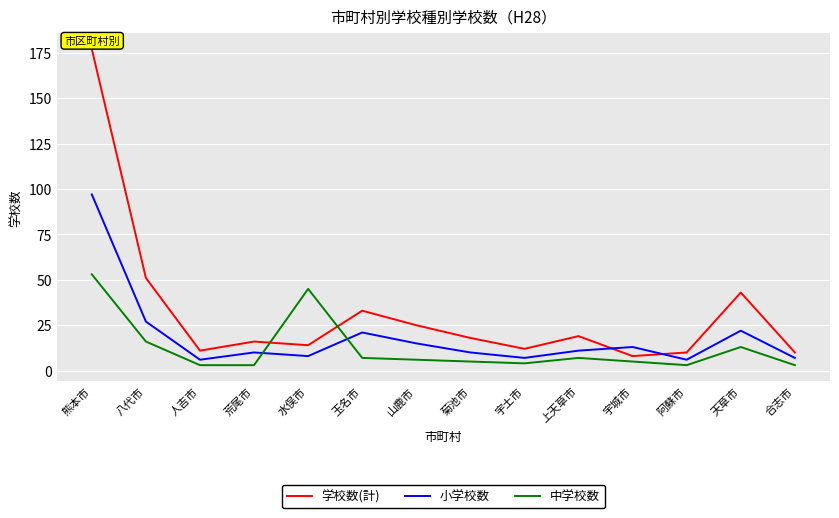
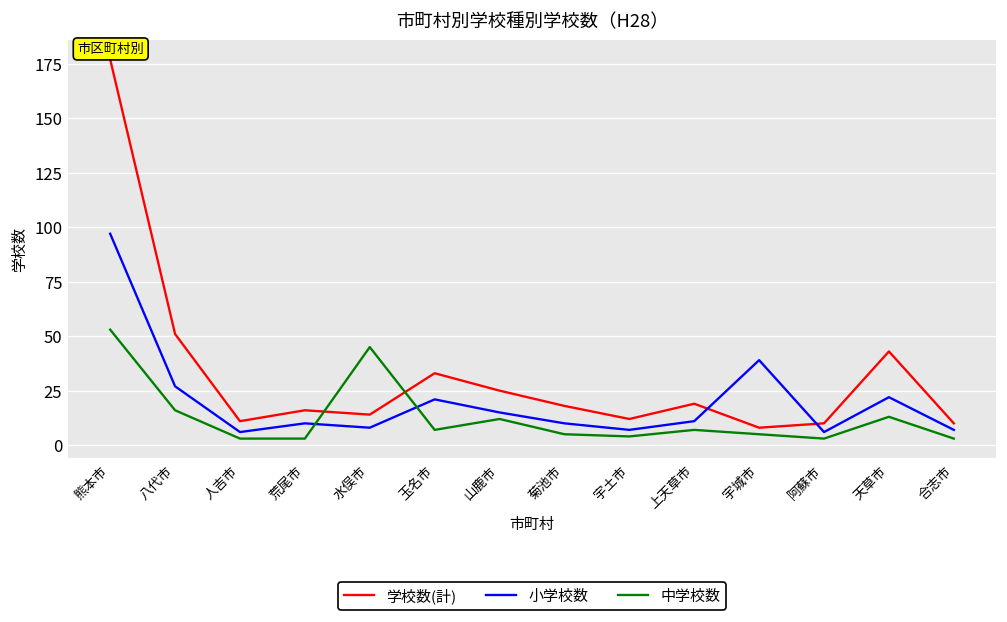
中学校数, 山鹿市: 6 -> 12
小学校数, 宇城市: 13 -> 39
